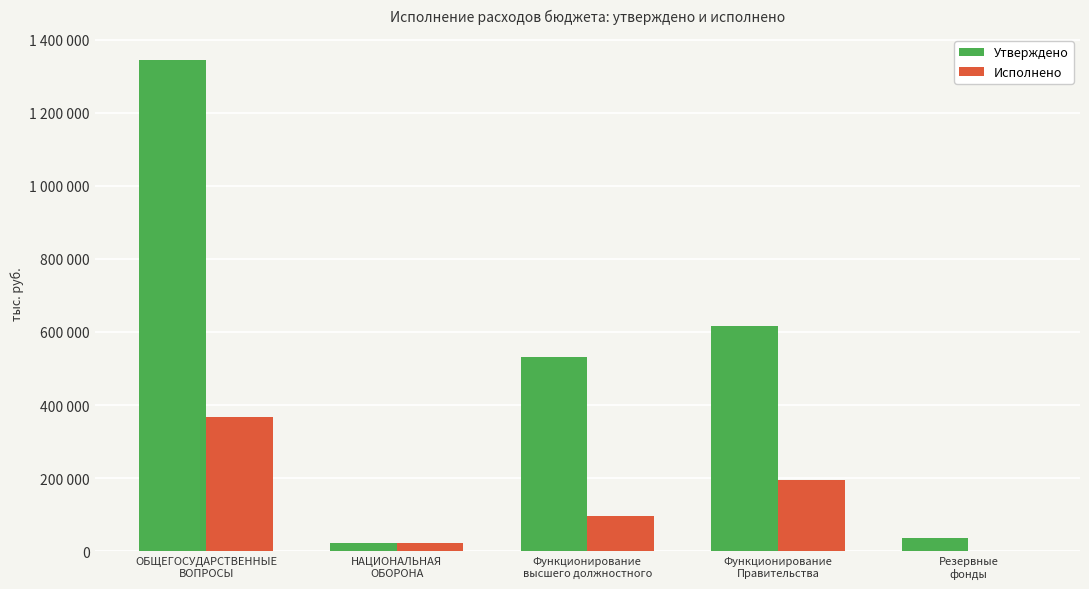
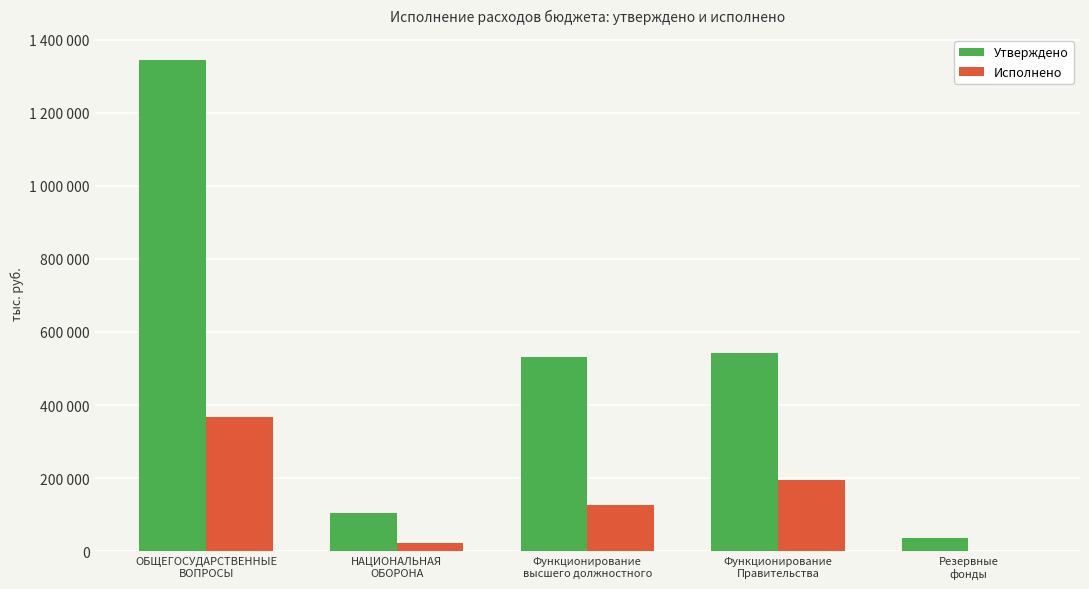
Утверждено, НАЦИОНАЛЬНАЯ ОБОРОНА: 20000 -> 100000
Исполнено, Функционирование высшего должностного: 100000 -> 130000
Утверждено, Функционирование Правительства: 620000 -> 540000
